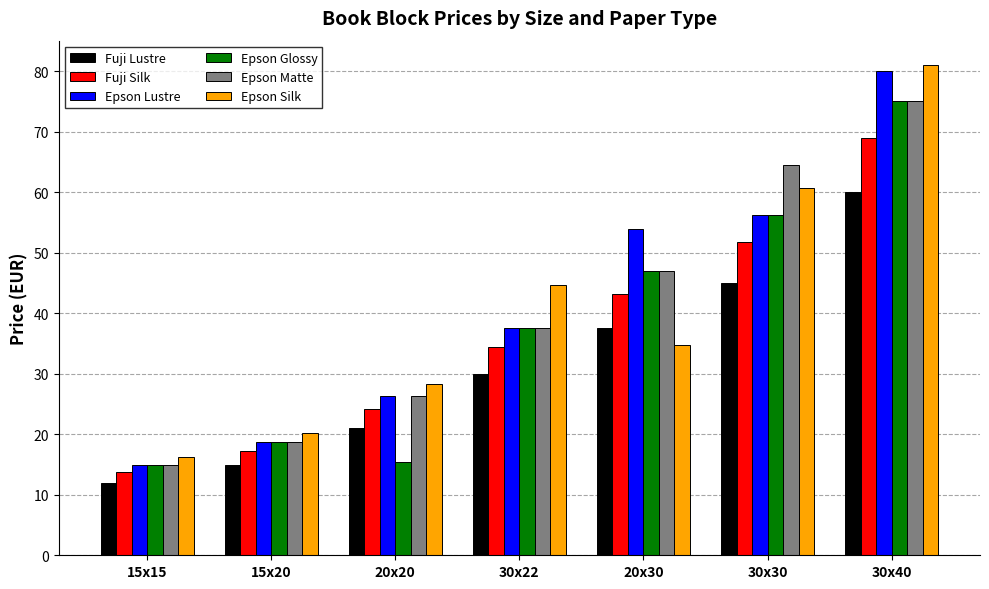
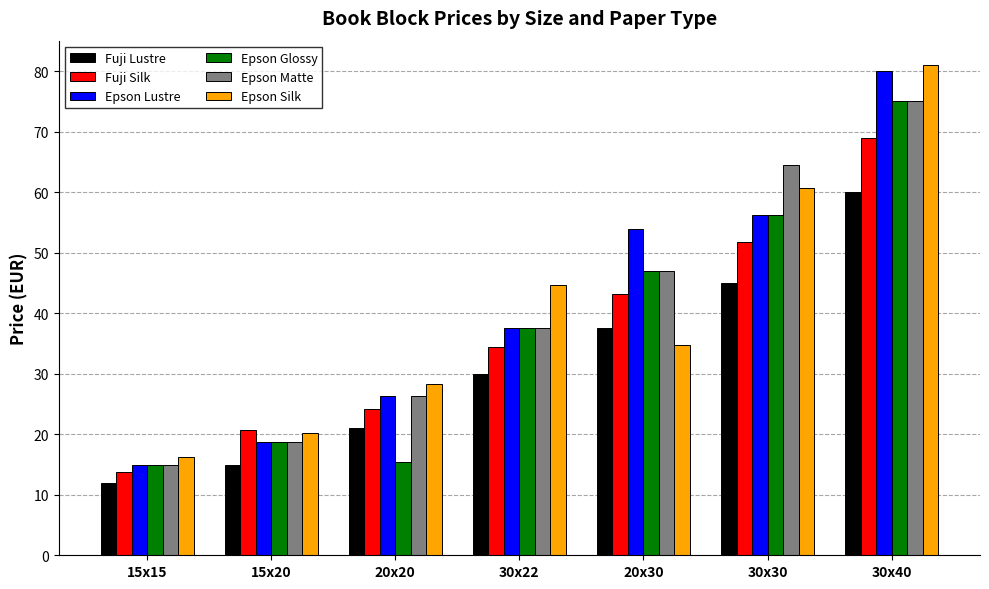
Fuji Silk, 15x20: 17 -> 21
